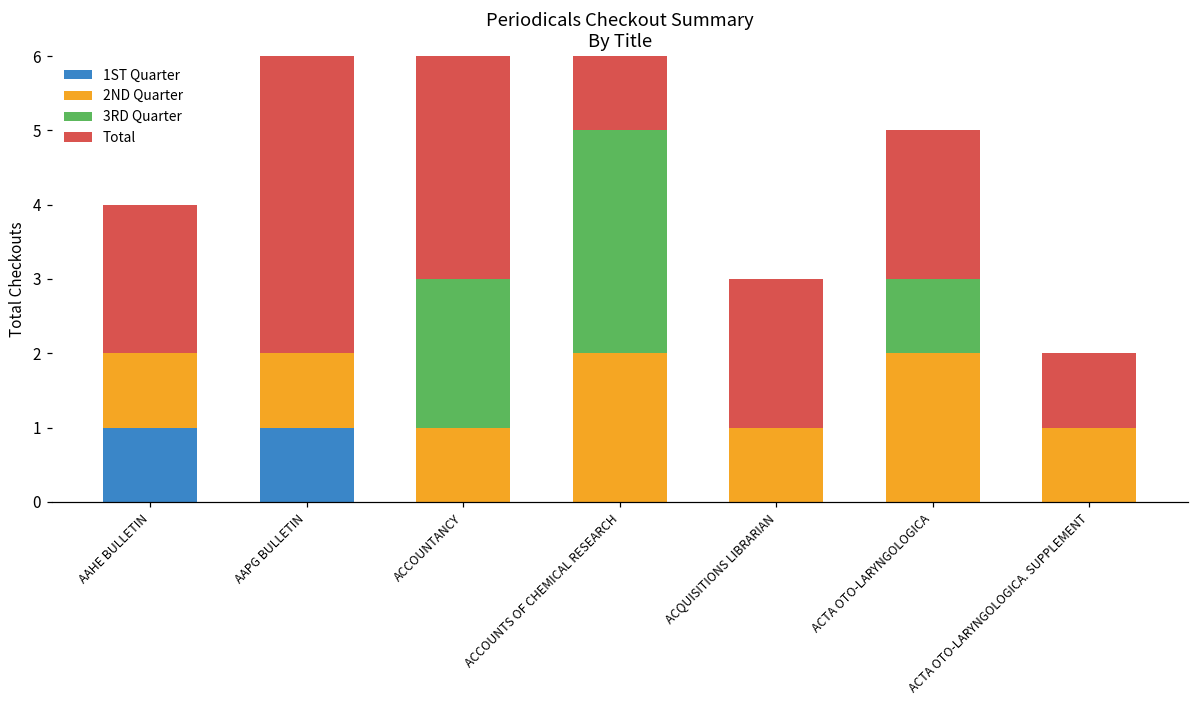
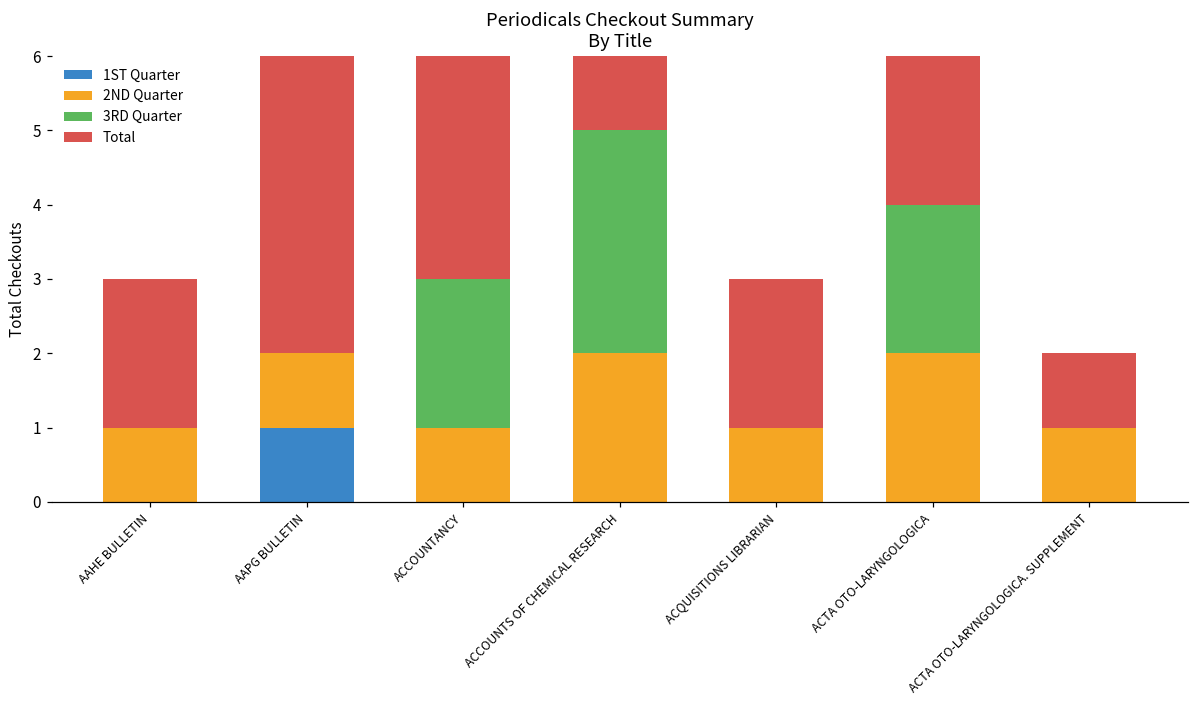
1ST Quarter, AAHE BULLETIN: 1 -> 0
3RD Quarter, ACTA OTO-LARYNGOLOGICA: 1 -> 2
